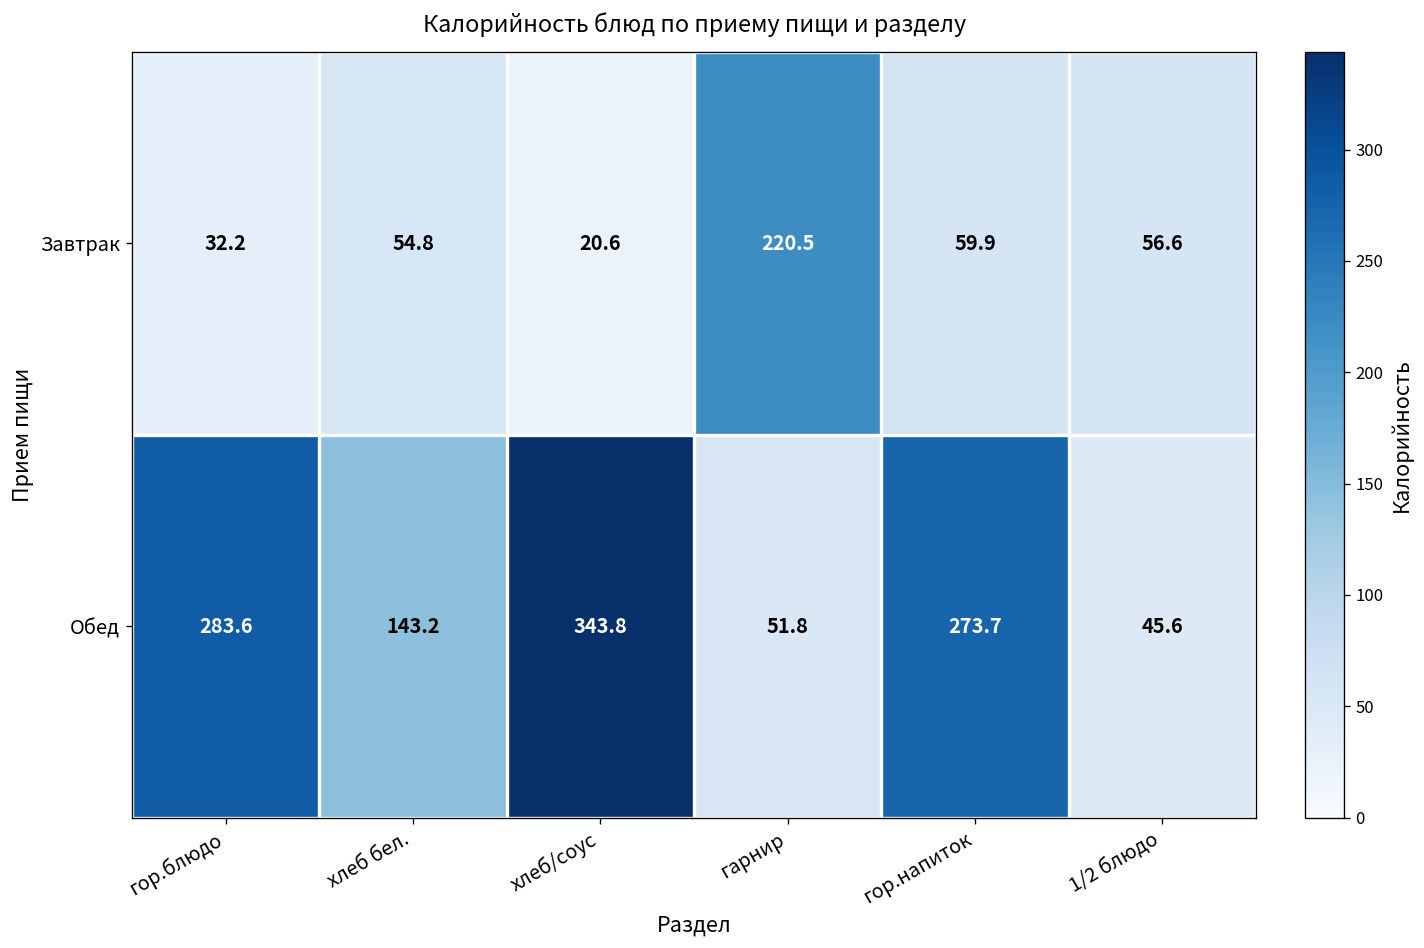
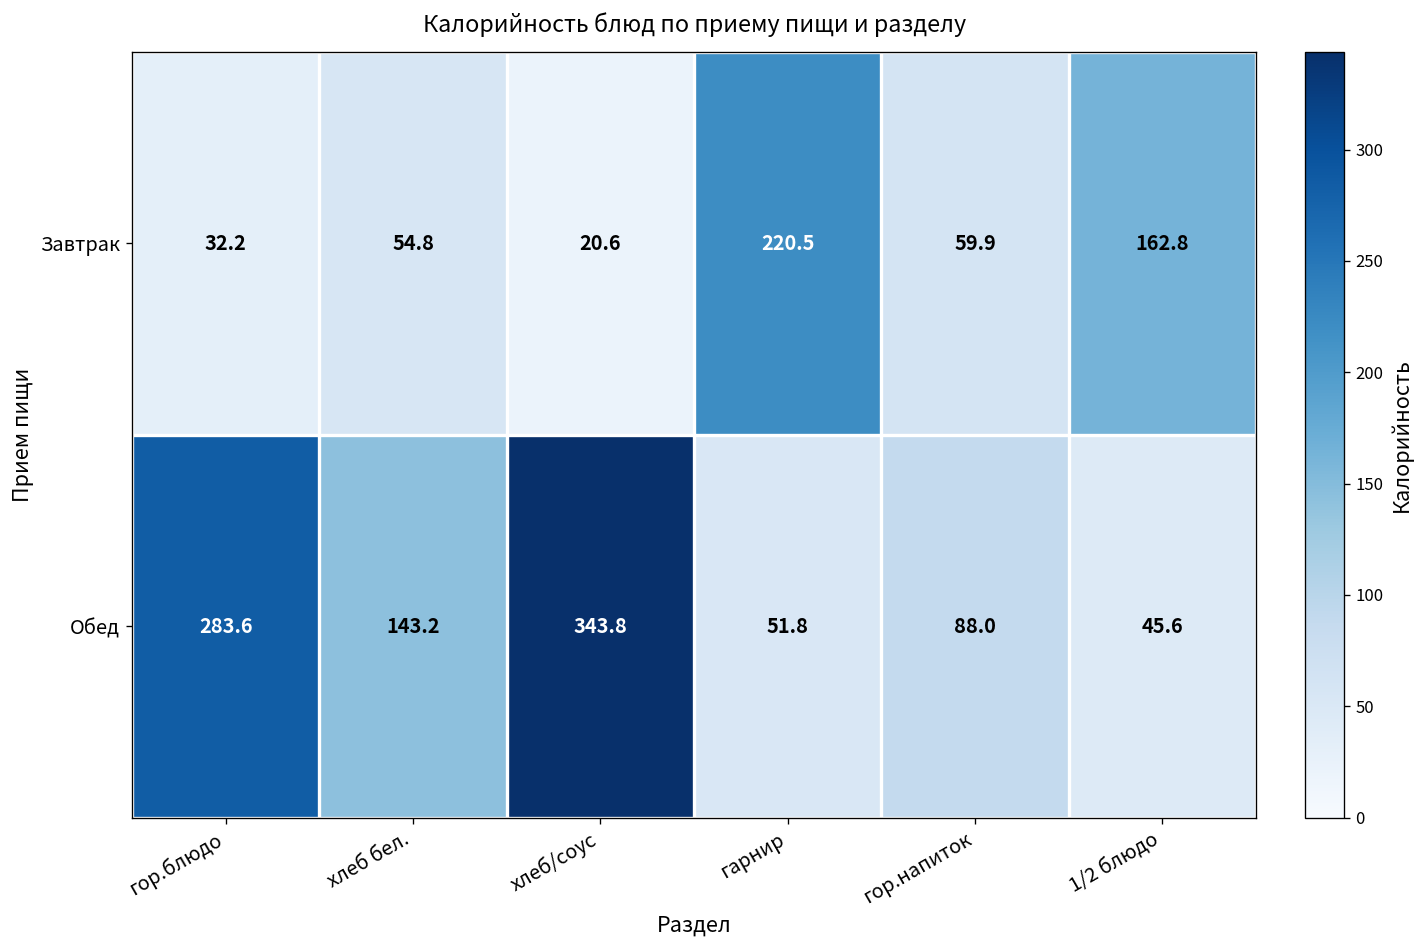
Завтрак, 1/2 блюдо: 56.6 -> 162.8
Обед, гор.напиток: 273.7 -> 88.0
